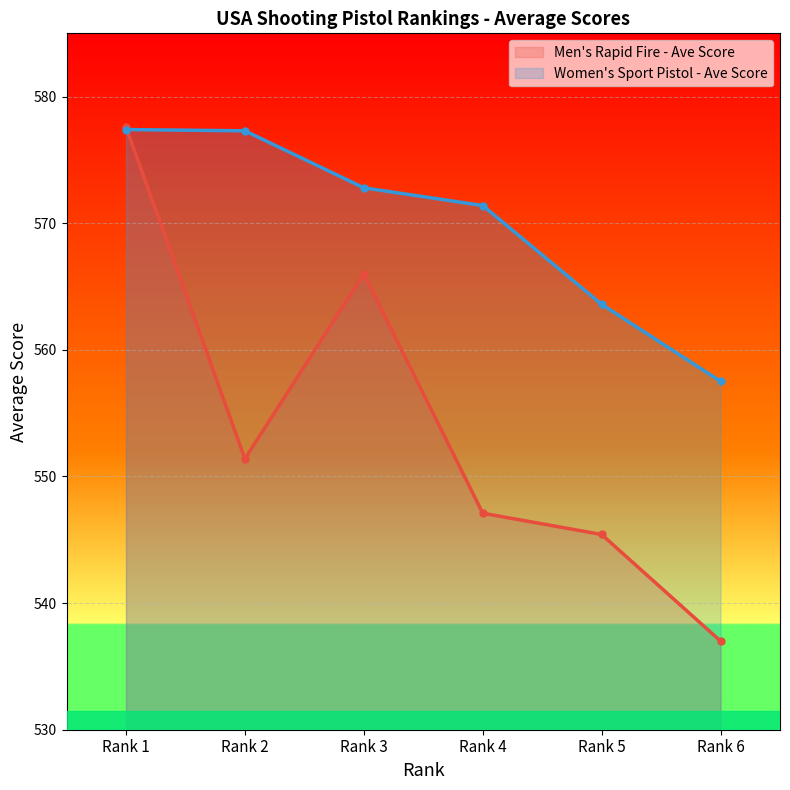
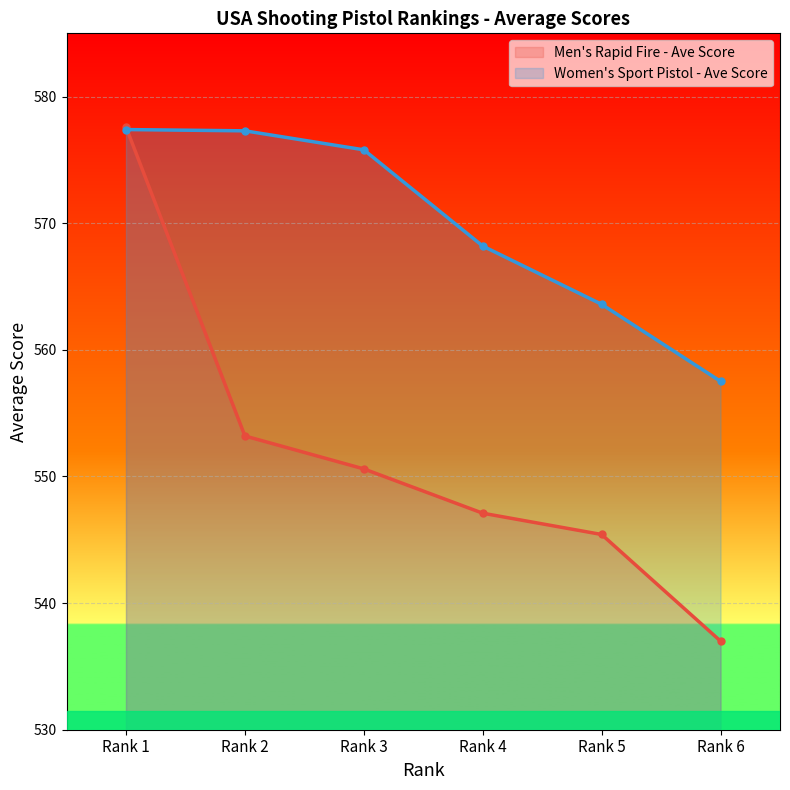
Men's Rapid Fire - Ave Score, Rank 2: 551.4 -> 553.2
Men's Rapid Fire - Ave Score, Rank 3: 566.0 -> 550.6
Women's Sport Pistol - Ave Score, Rank 3: 572.8 -> 575.8
Women's Sport Pistol - Ave Score, Rank 4: 571.4 -> 568.2
